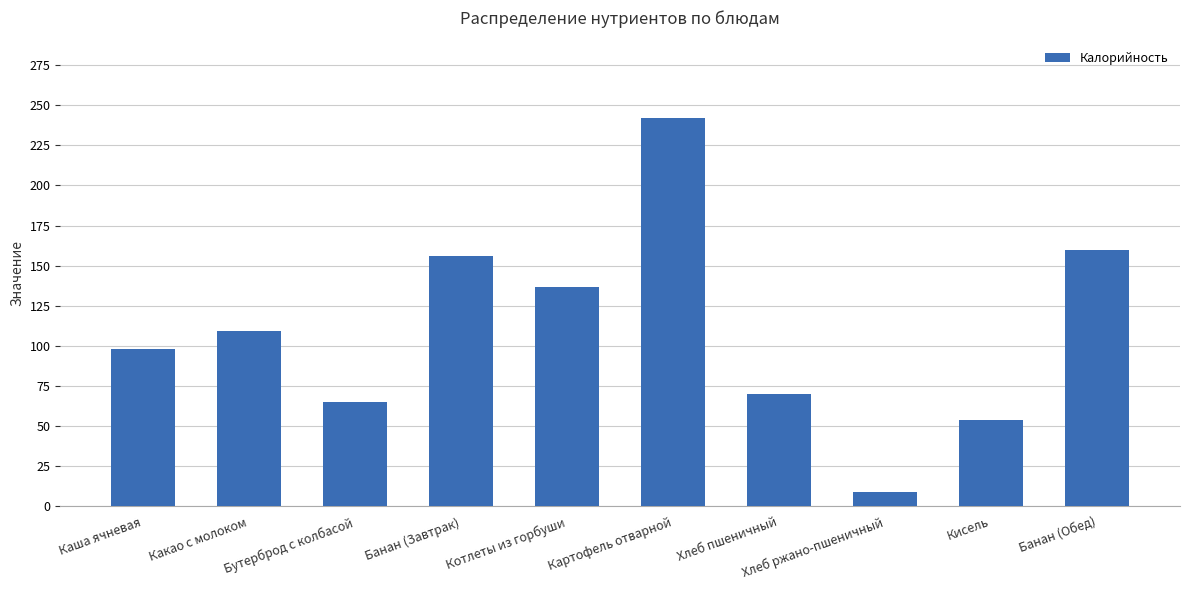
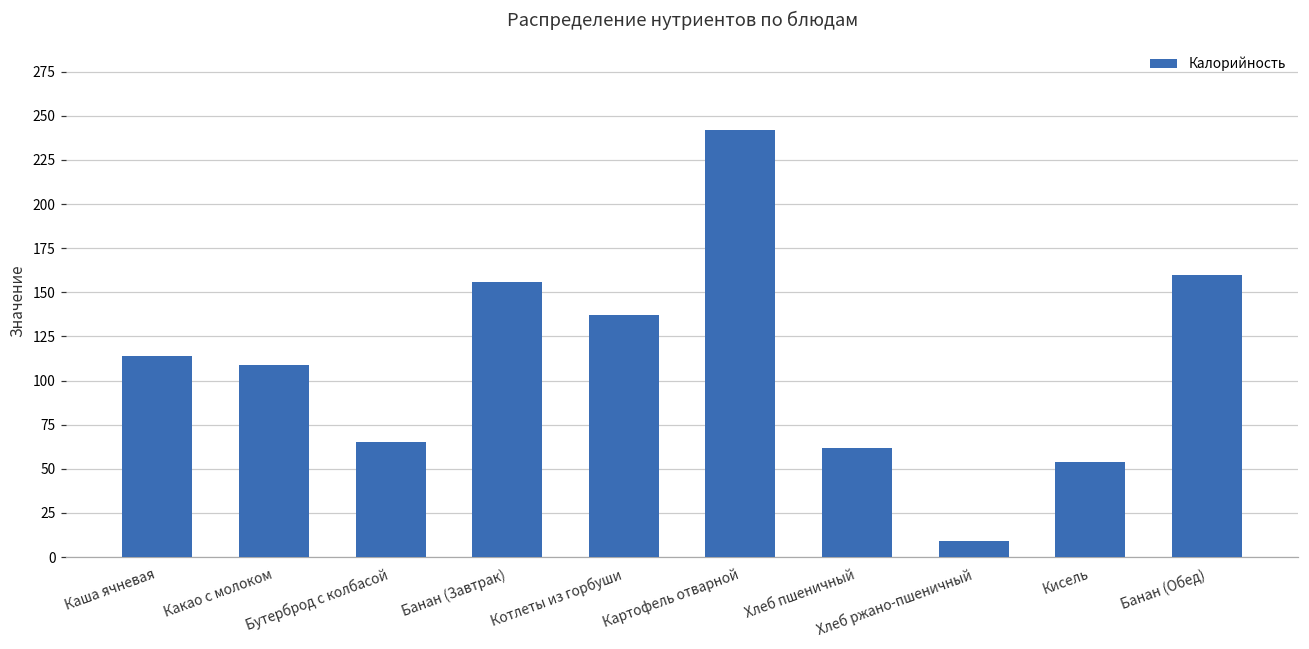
Каша ячневая: 98 -> 114
Хлеб пшеничный: 70 -> 62
